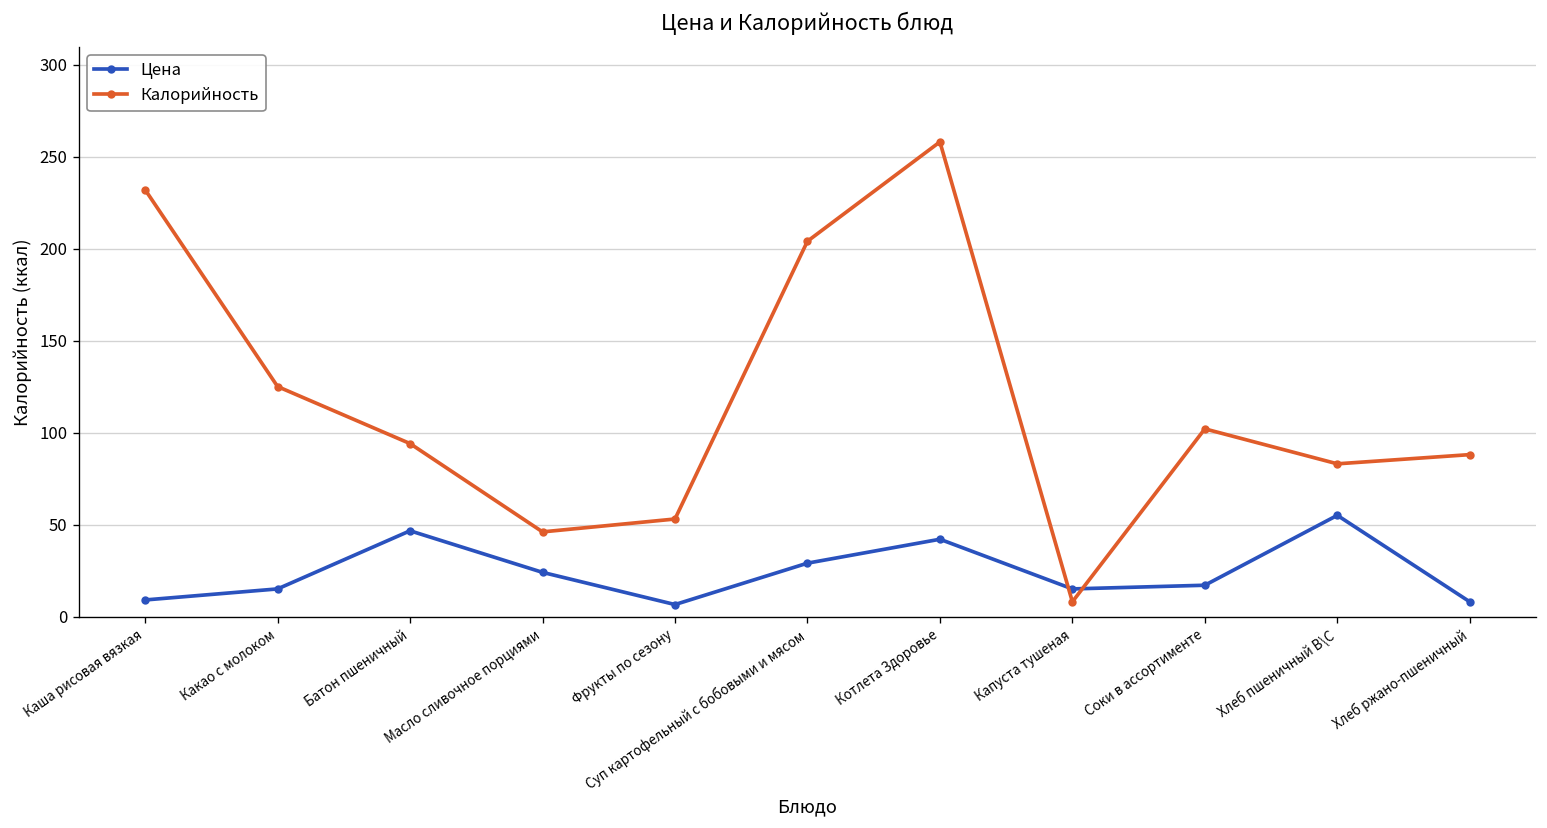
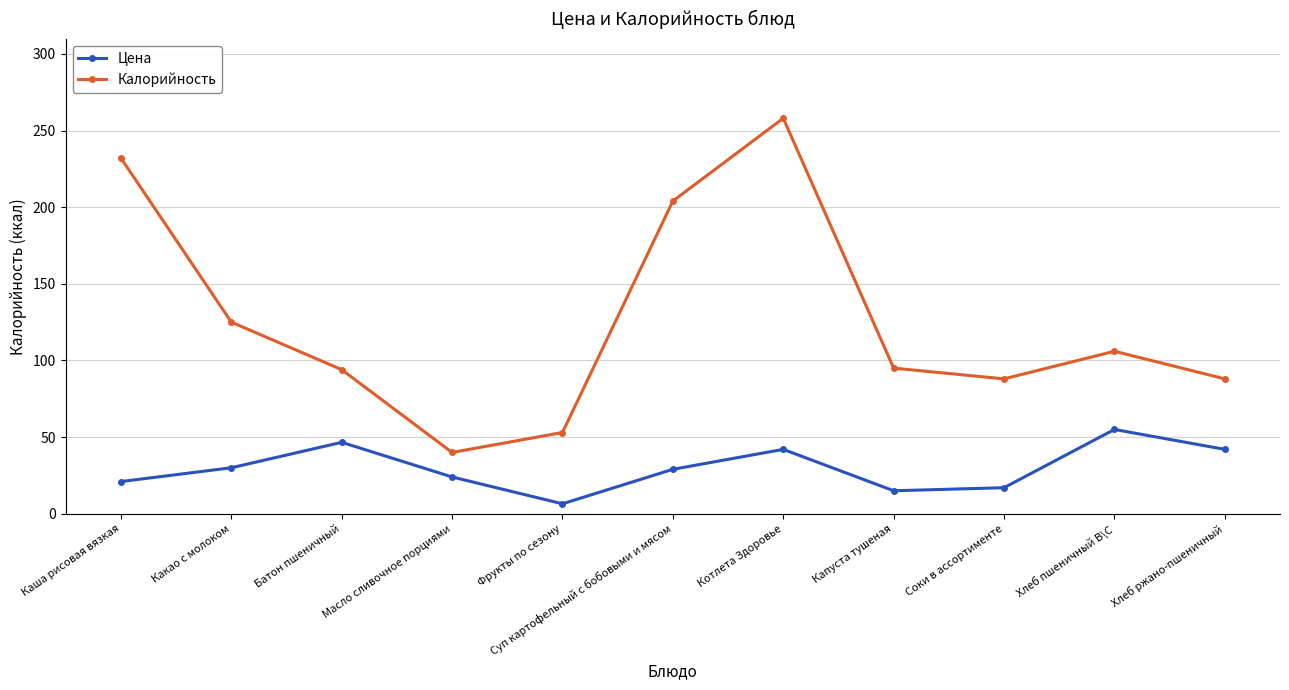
Цена, Каша рисовая вязкая: 9 -> 21
Цена, Какао с молоком: 15 -> 30
Калорийность, Масло сливочное порциями: 46 -> 40
Калорийность, Капуста тушеная: 8 -> 95
Калорийность, Соки в ассортименте: 102 -> 88
Калорийность, Хлеб пшеничный В\С: 83 -> 106
Цена, Хлеб ржано-пшеничный: 8 -> 42
